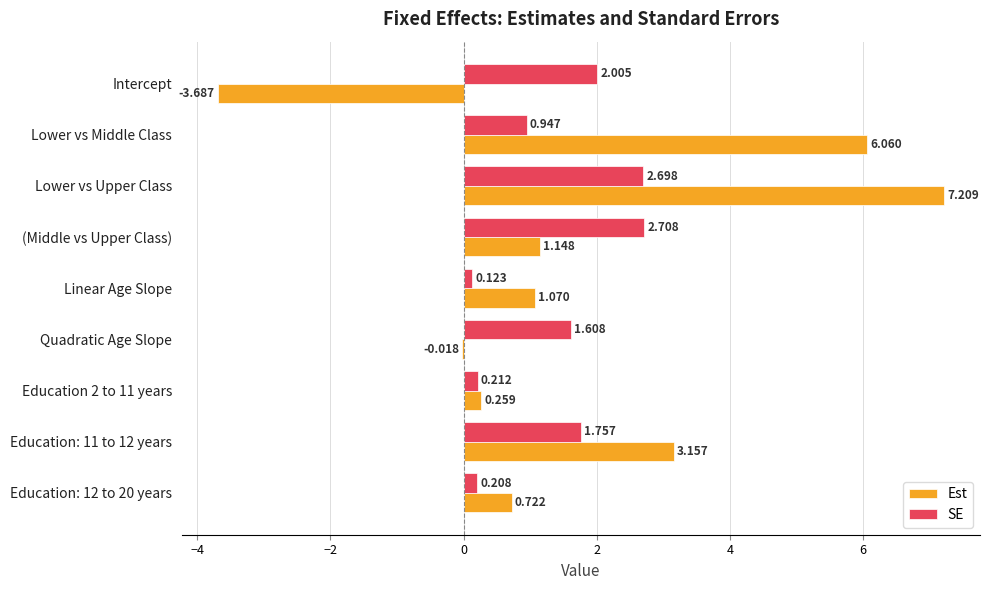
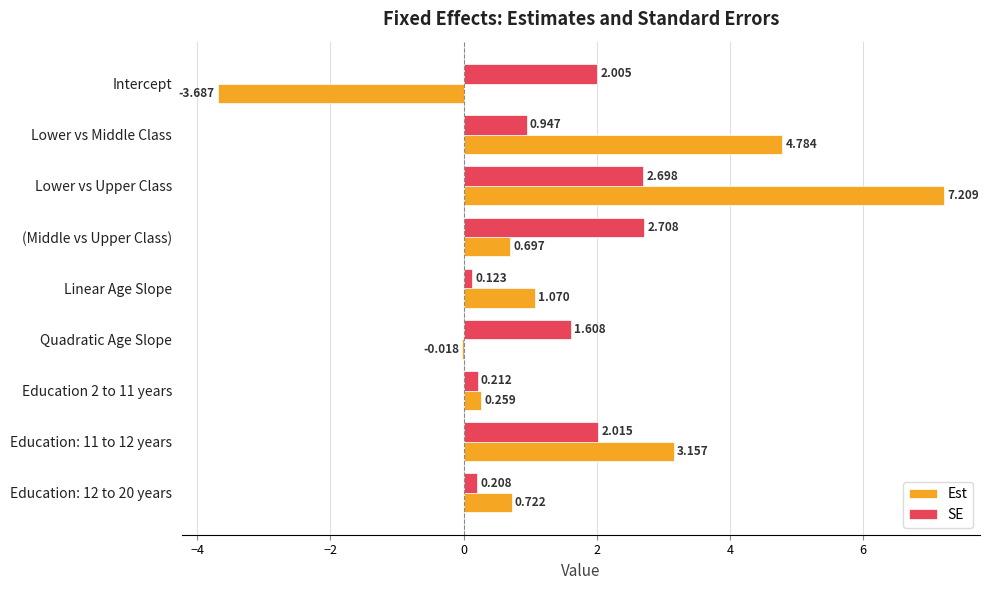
Est, Lower vs Middle Class: 6.060 -> 4.784
Est, (Middle vs Upper Class): 1.148 -> 0.697
SE, Education: 11 to 12 years: 1.757 -> 2.015
